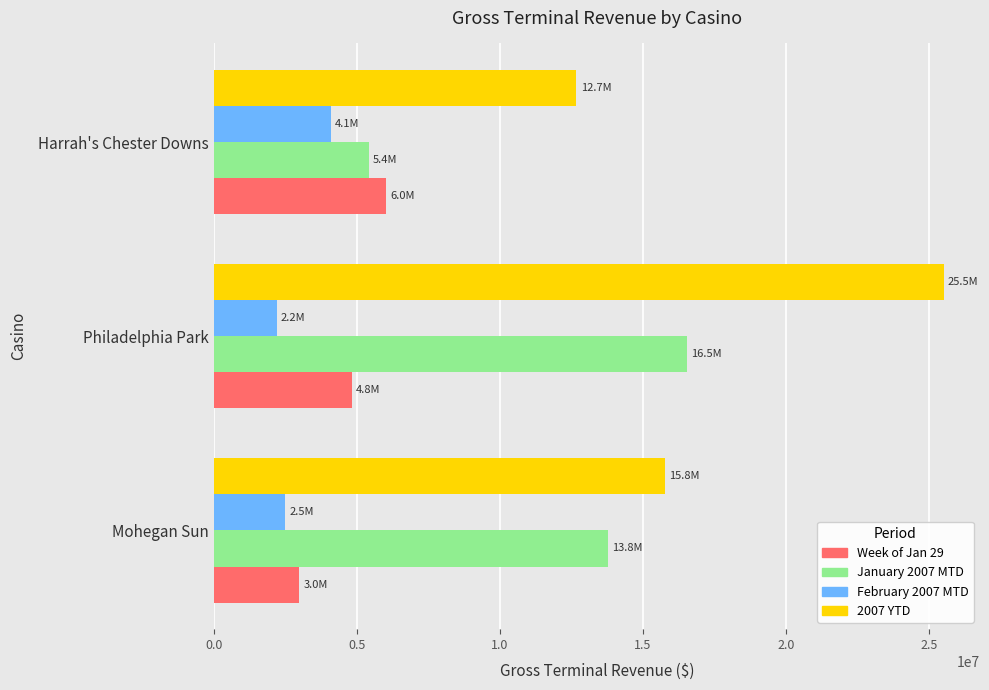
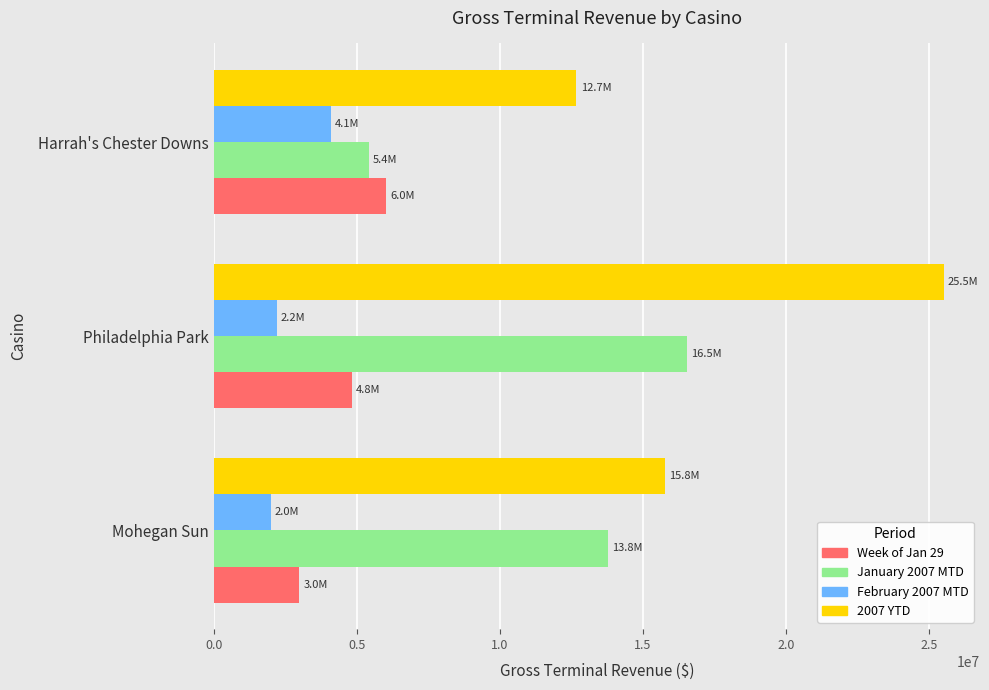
February 2007 MTD, Mohegan Sun: 2.5M -> 2.0M
